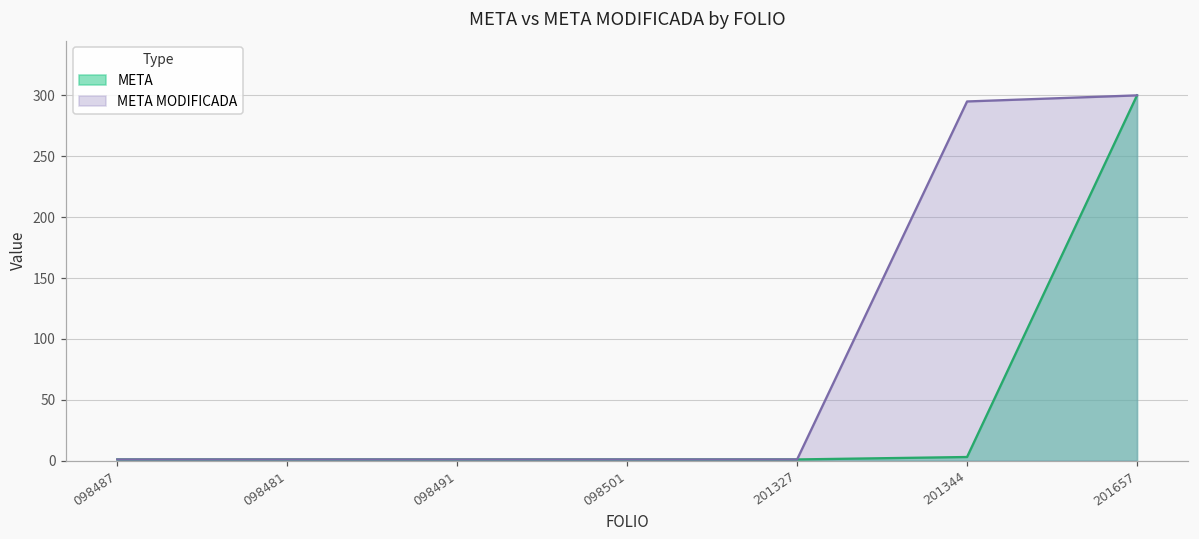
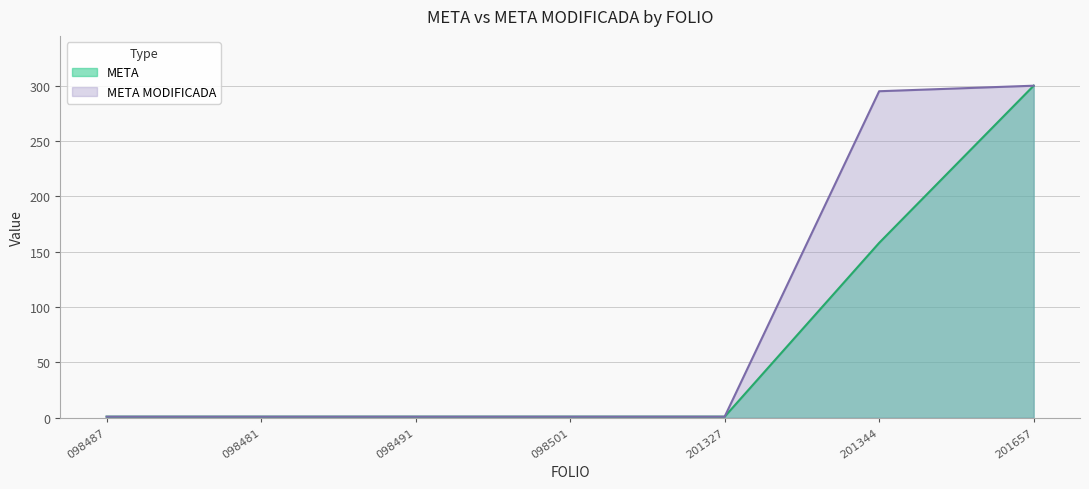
META, 201344: 3 -> 158
